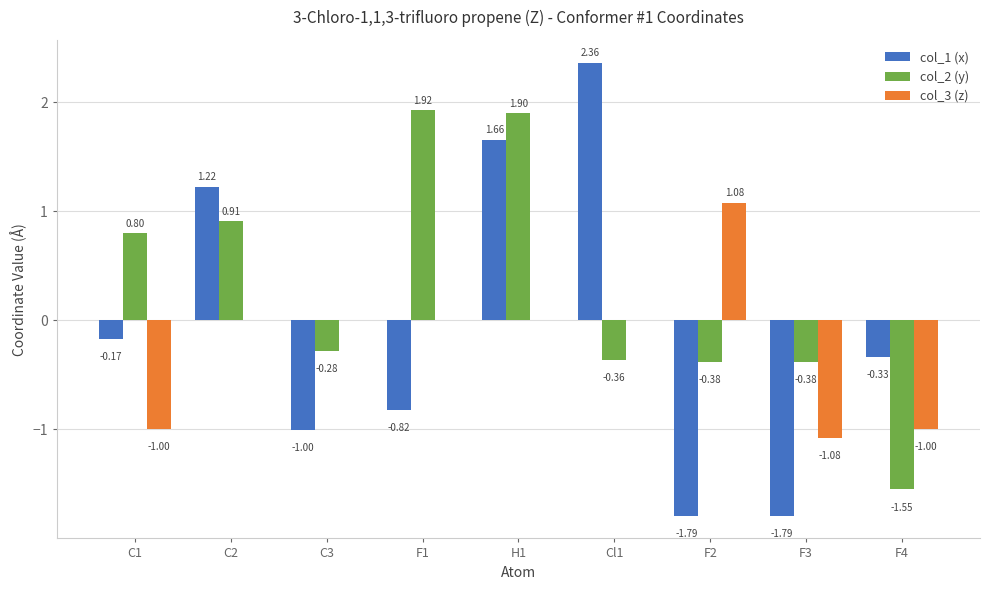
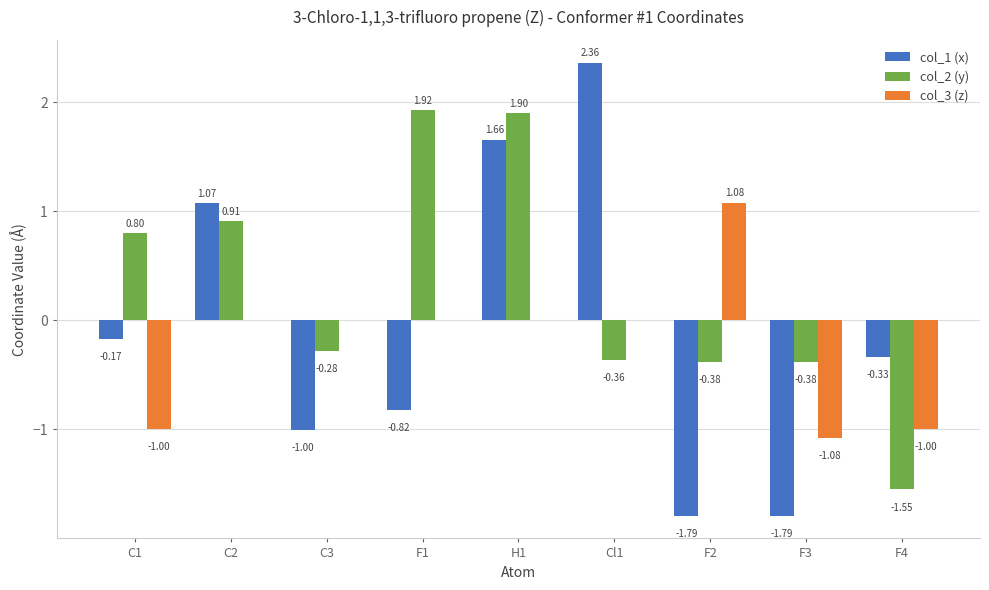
col_1 (x), C2: 1.22 -> 1.07
